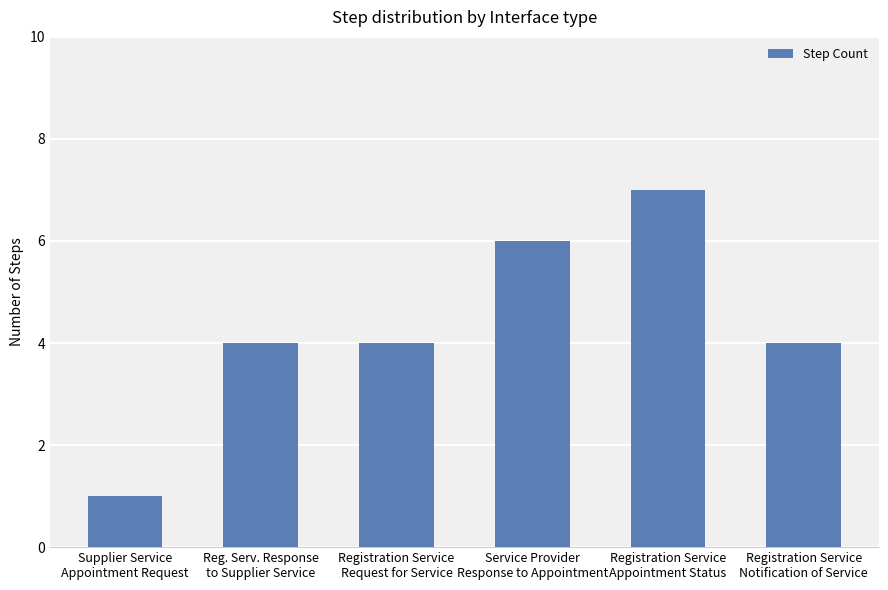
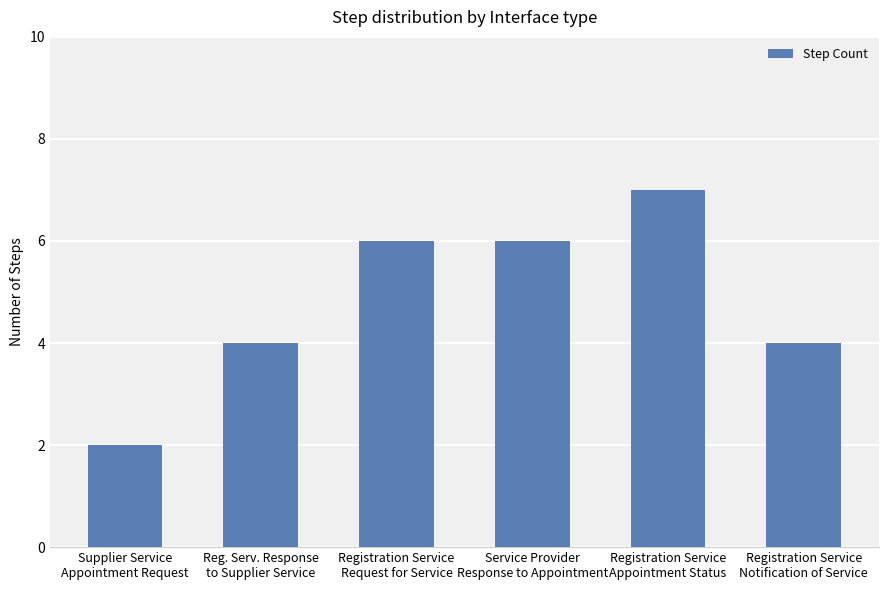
Supplier Service Appointment Request: 1 -> 2
Registration Service Request for Service: 4 -> 6
